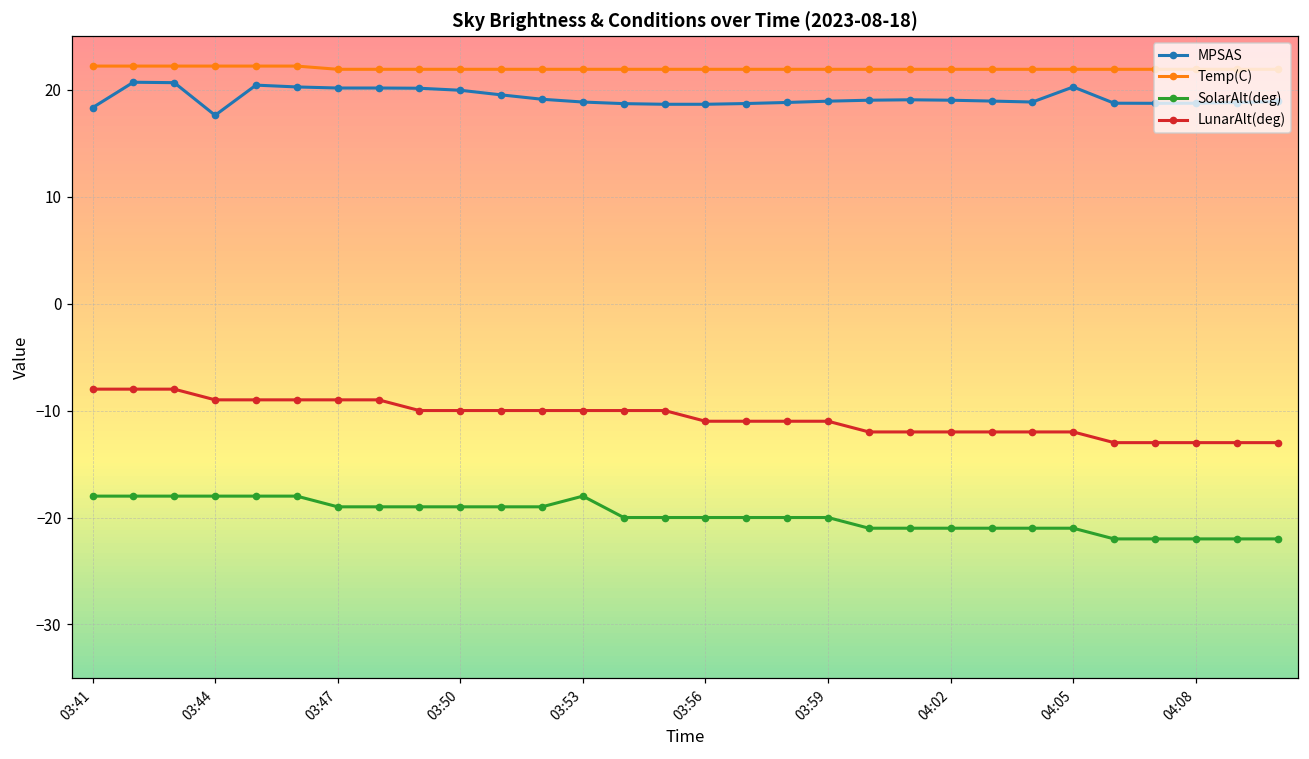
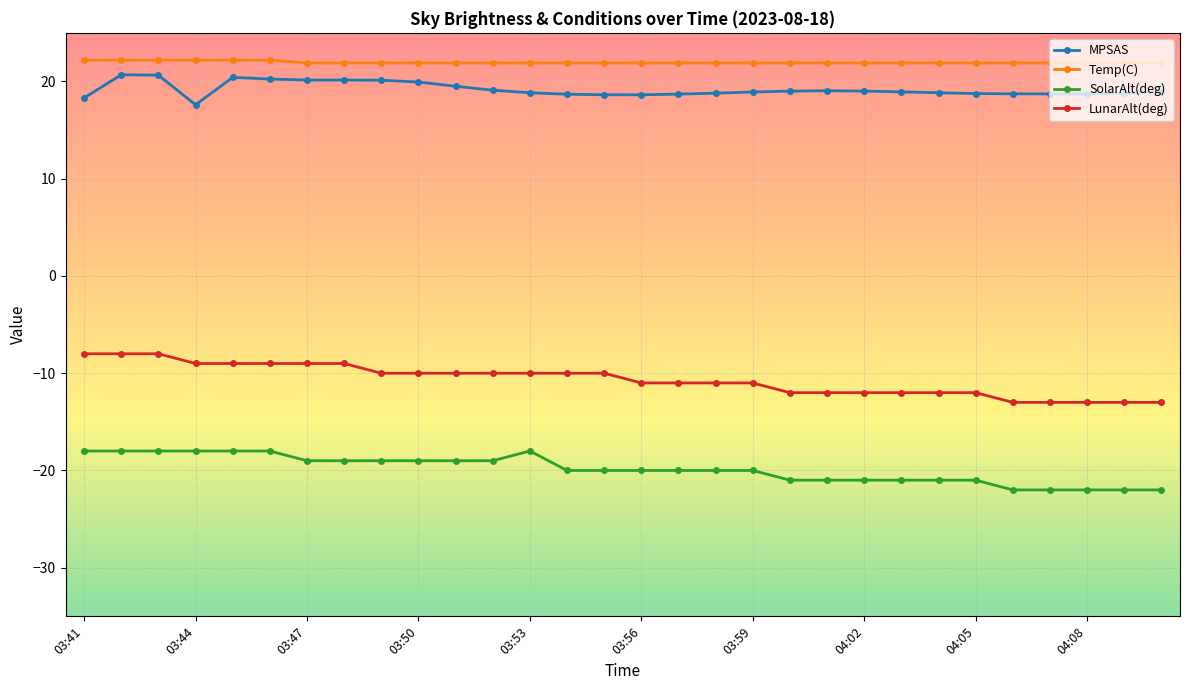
MPSAS, 04:05: 20 -> 19
